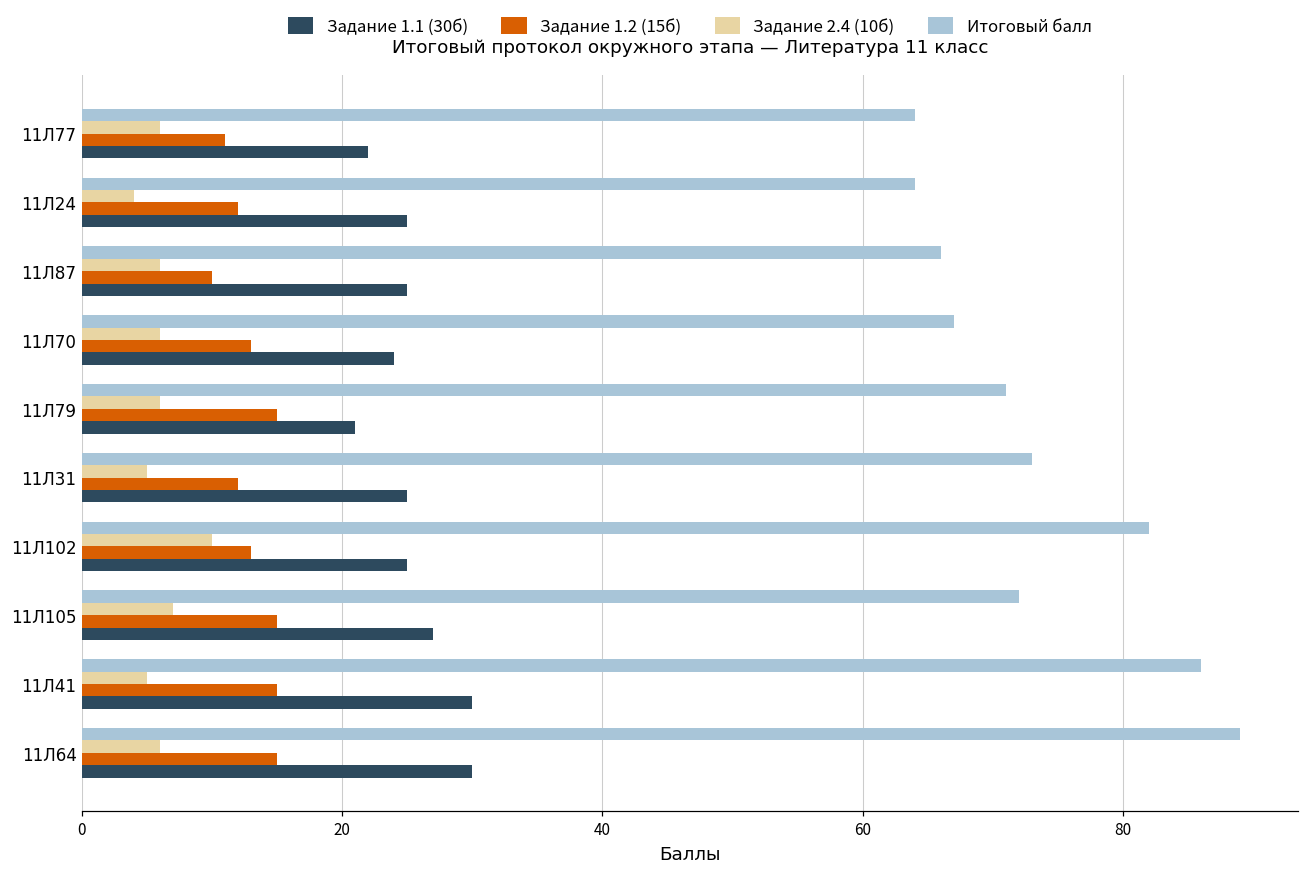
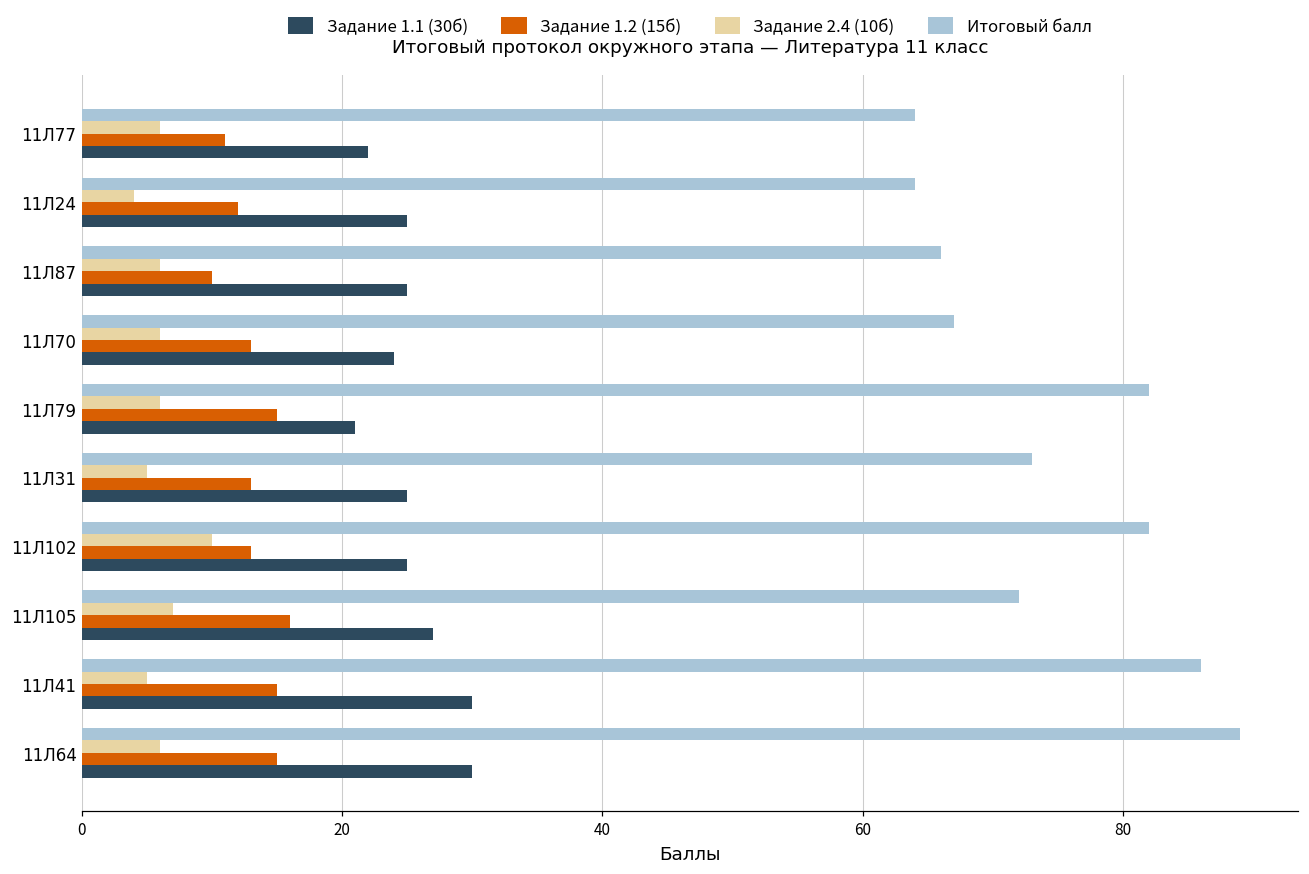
Итоговый балл, 11Л79: 71 -> 82
Задание 1.2 (15б), 11Л31: 12 -> 13
Задание 1.2 (15б), 11Л105: 15 -> 16
